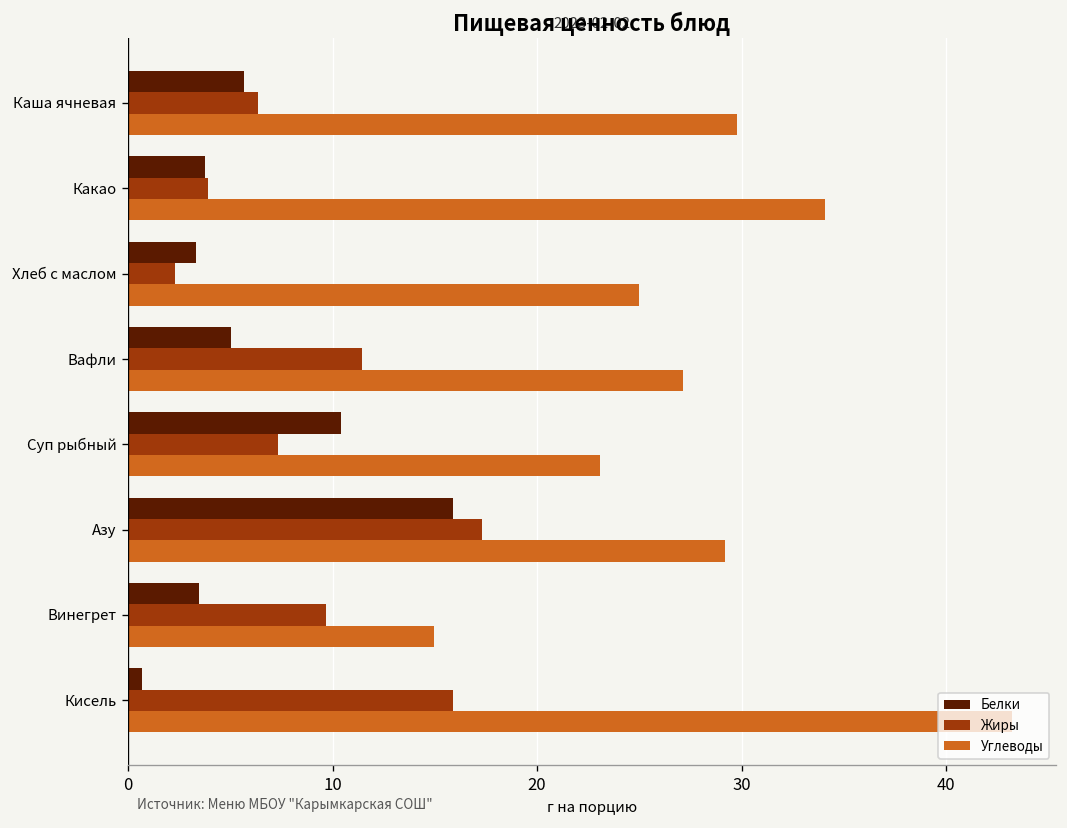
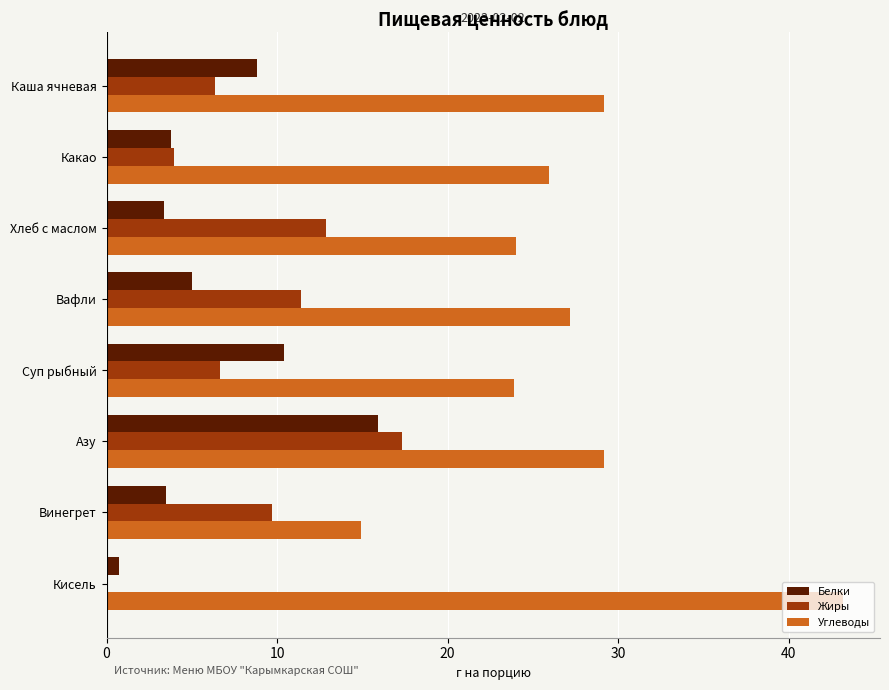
Белки, Каша ячневая: 5.7 -> 8.8
Углеводы, Каша ячневая: 29.8 -> 29.2
Углеводы, Какао: 34.1 -> 26.0
Жиры, Хлеб с маслом: 2.3 -> 12.8
Углеводы, Хлеб с маслом: 25 -> 24
Жиры, Суп рыбный: 7.4 -> 6.7
Углеводы, Суп рыбный: 23.1 -> 23.9
Жиры, Кисель: 15.9 -> 0.0
